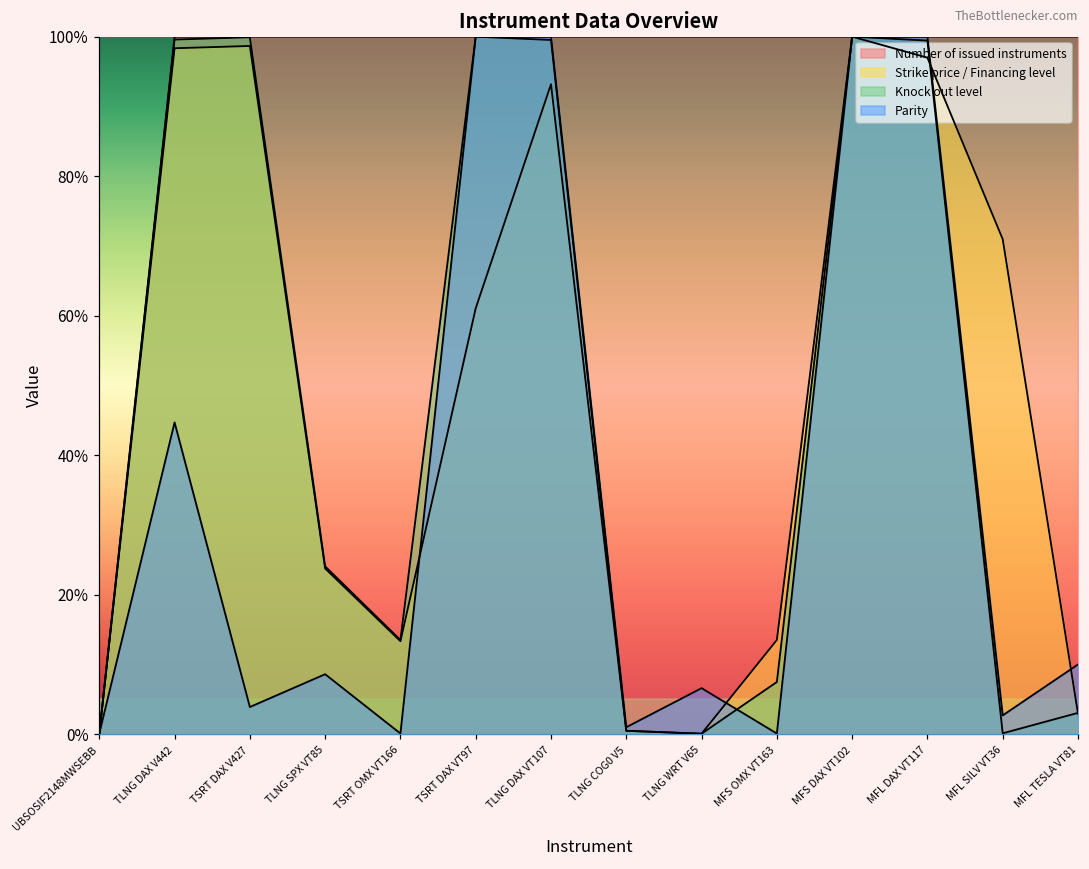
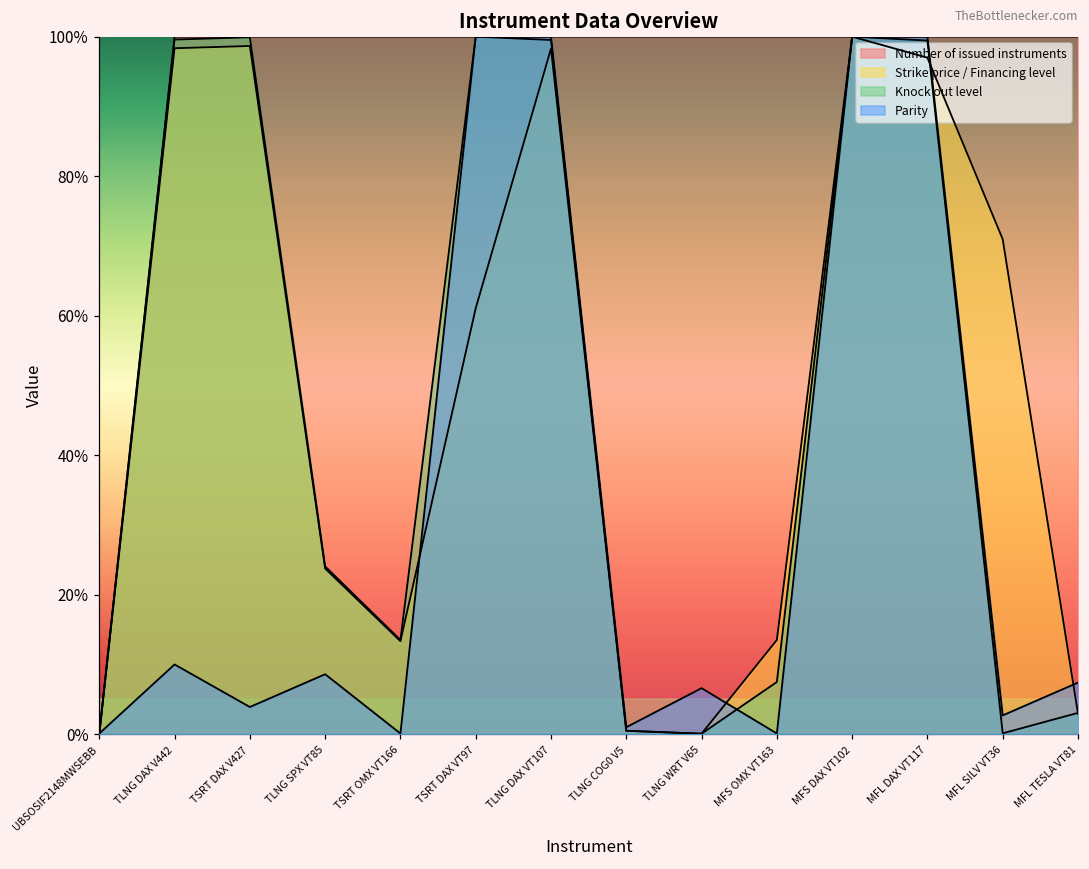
Parity, TLNG DAX V442: 45% -> 10%
Strike price / Financing level, TLNG DAX VT107: 93% -> 98%
Parity, MFL TESLA VT81: 10% -> 7%
